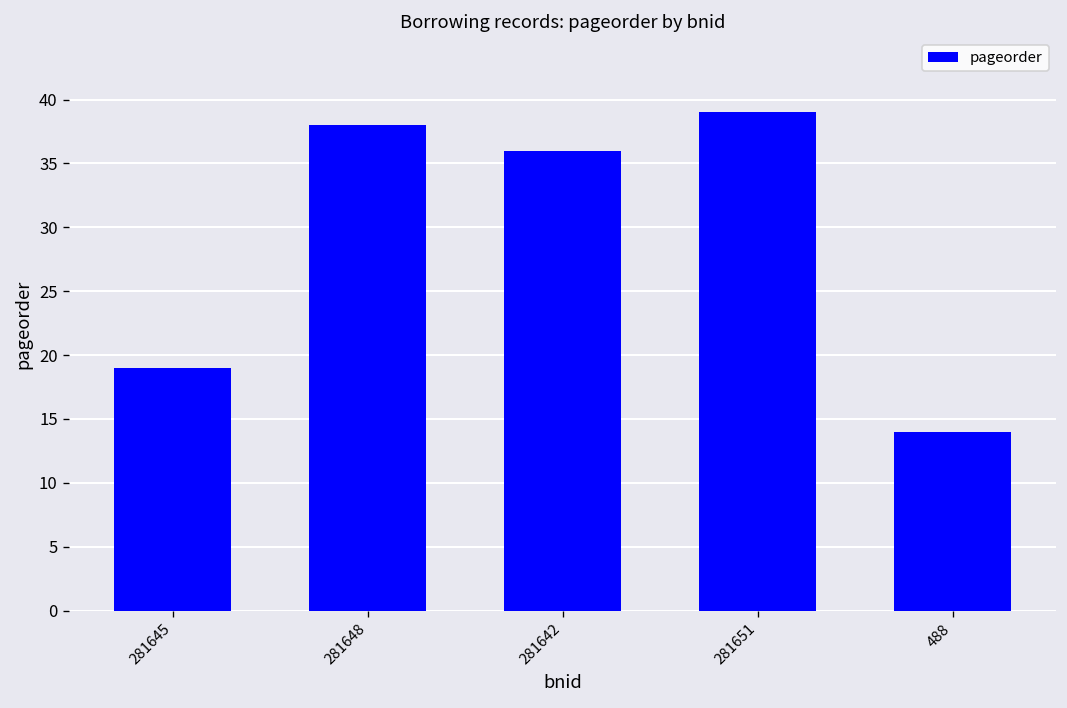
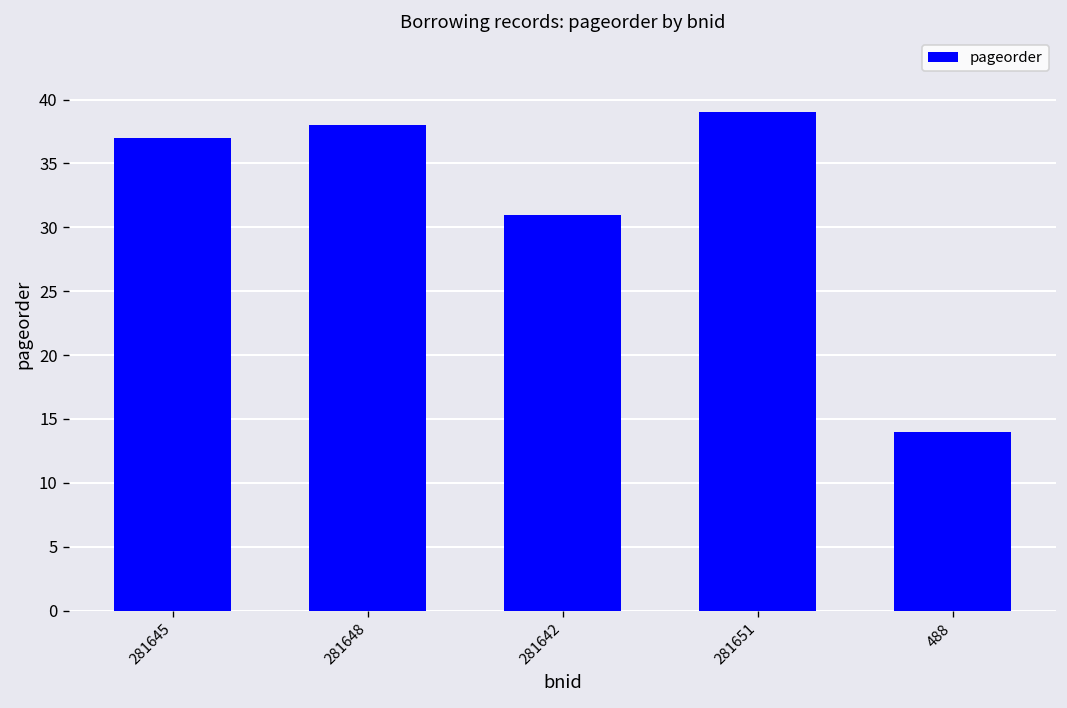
281645: 19 -> 37
281642: 36 -> 31
